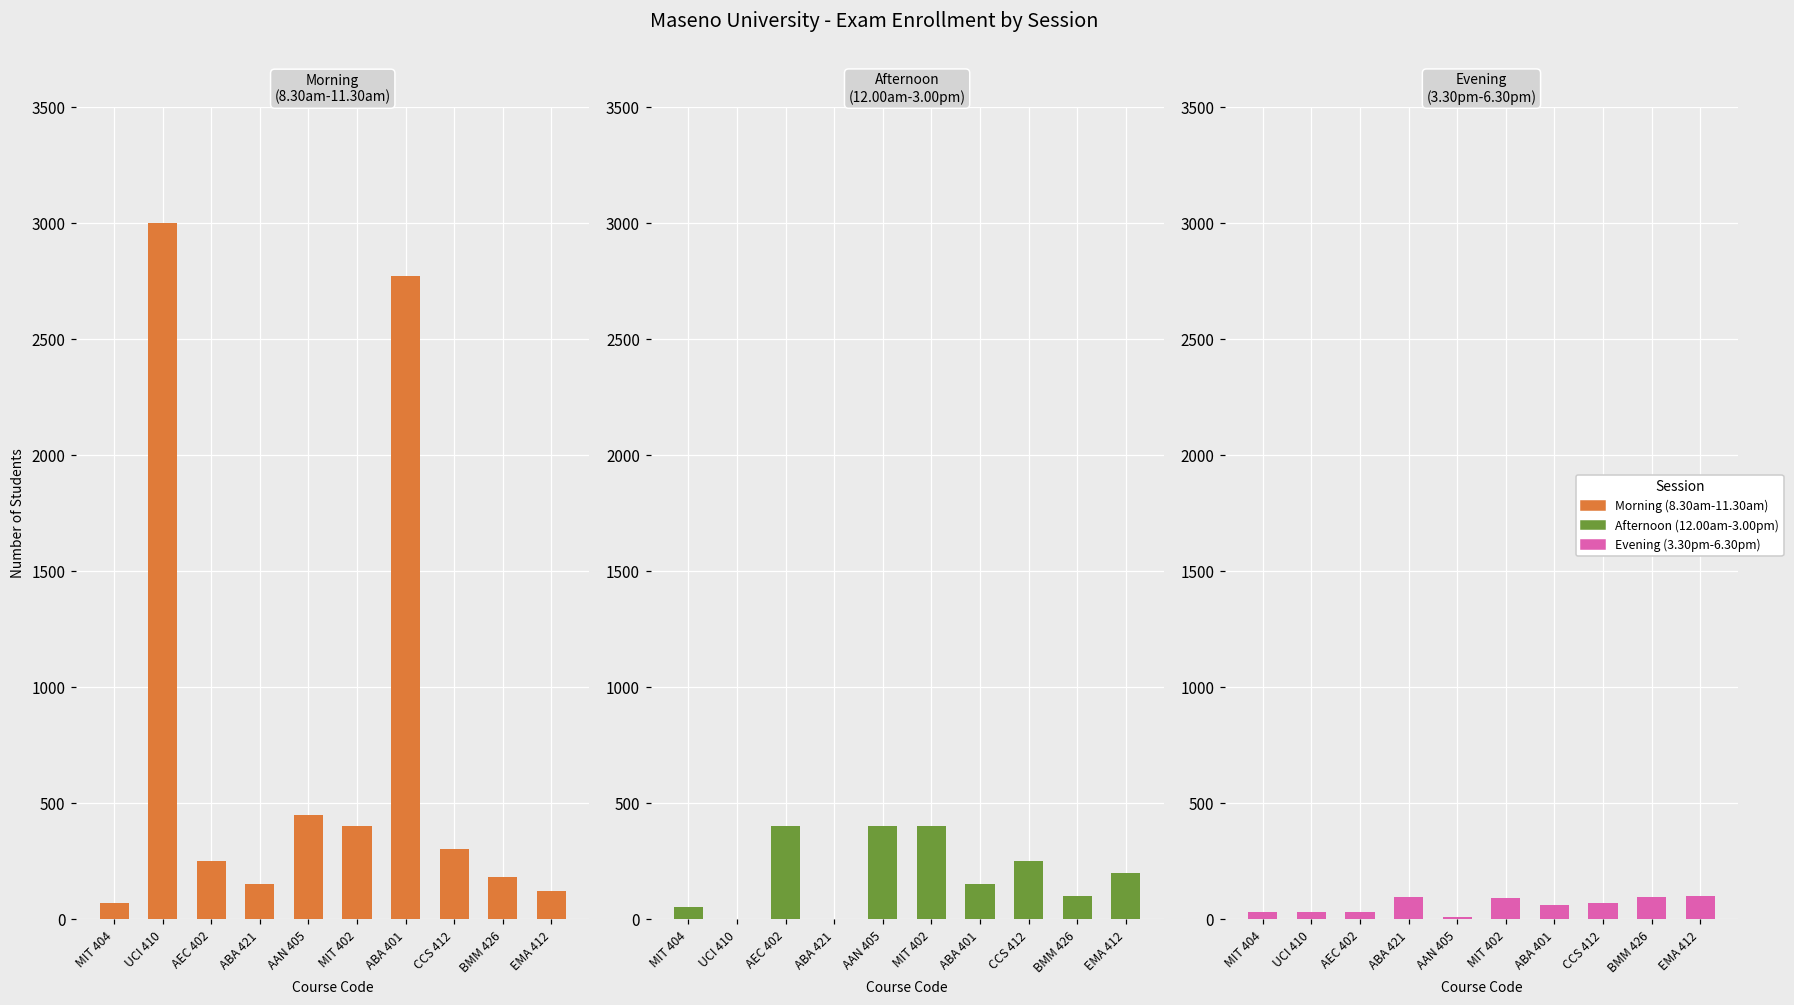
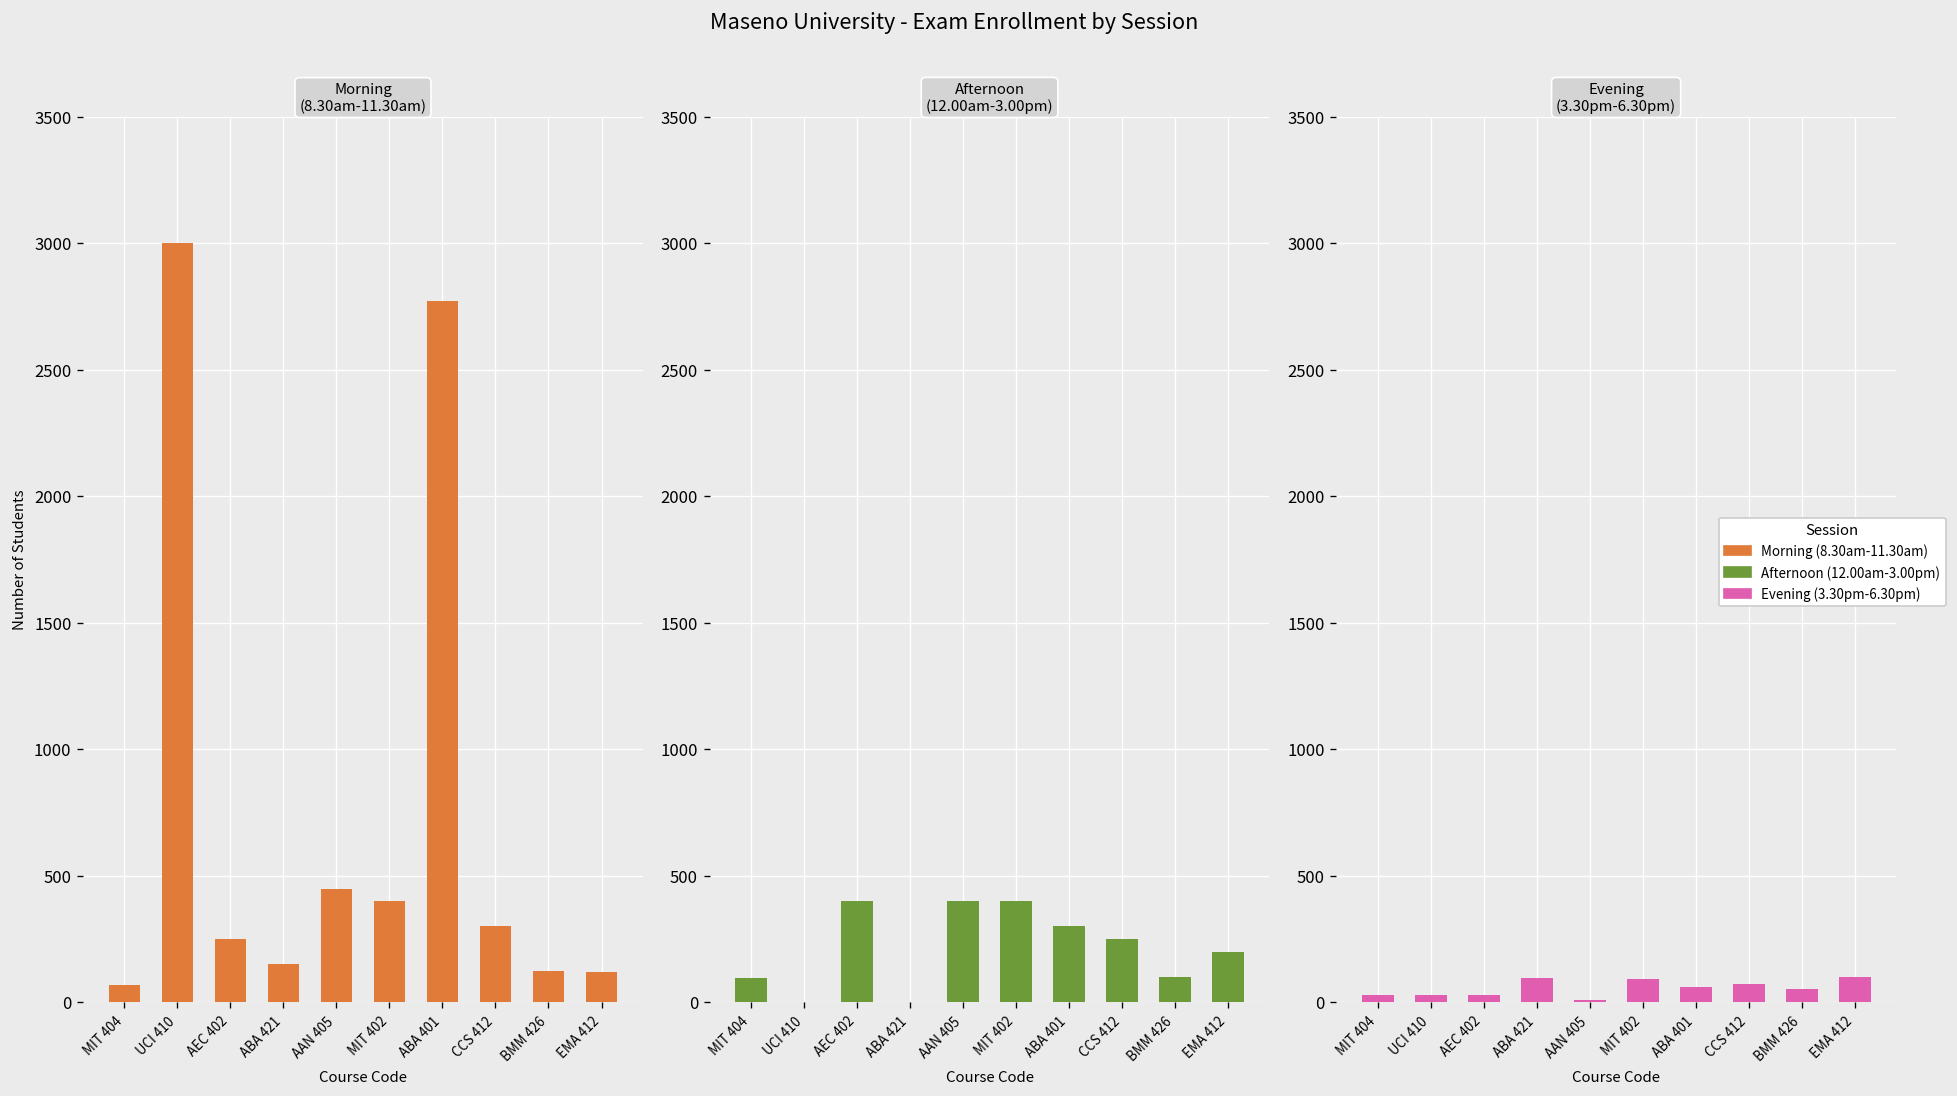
Morning (8.30am-11.30am), BMM 426: 180 -> 130
Afternoon (12.00am-3.00pm), MIT 404: 50 -> 100
Afternoon (12.00am-3.00pm), ABA 401: 150 -> 300
Evening (3.30pm-6.30pm), BMM 426: 90 -> 50
